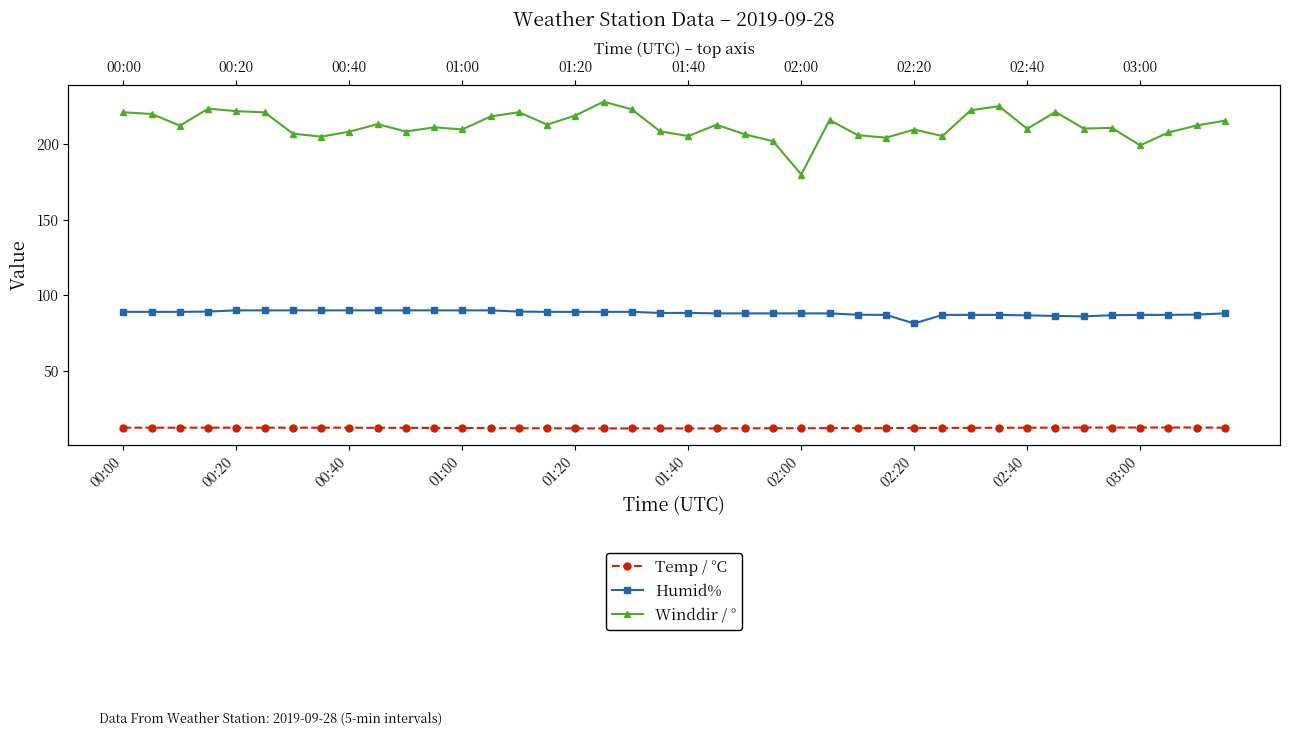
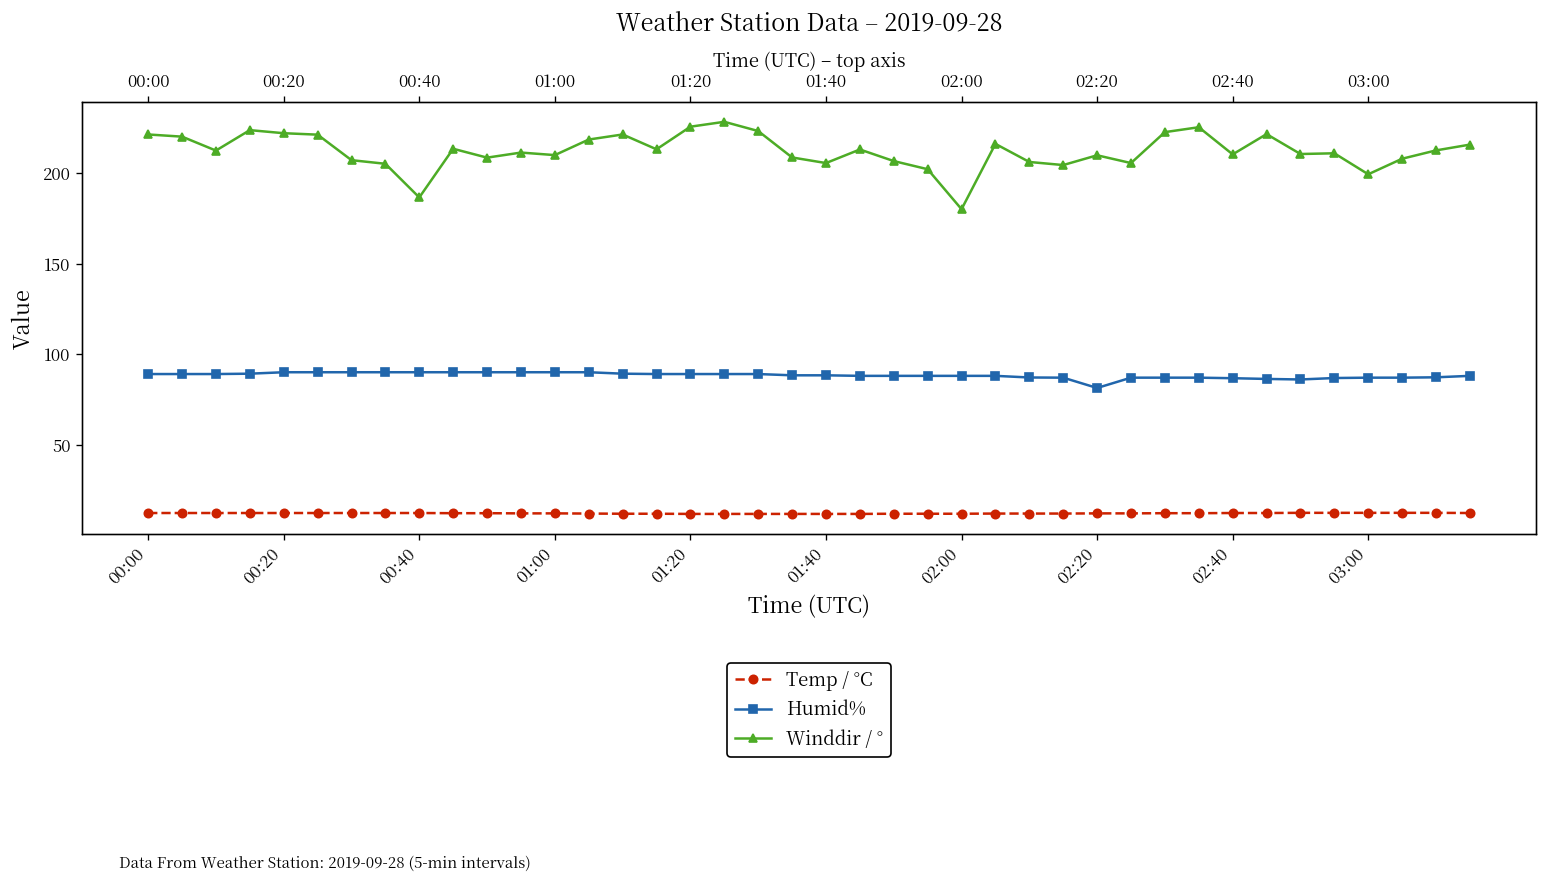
Winddir / °, 00:40: 209 -> 187
Winddir / °, 01:20: 219 -> 226
